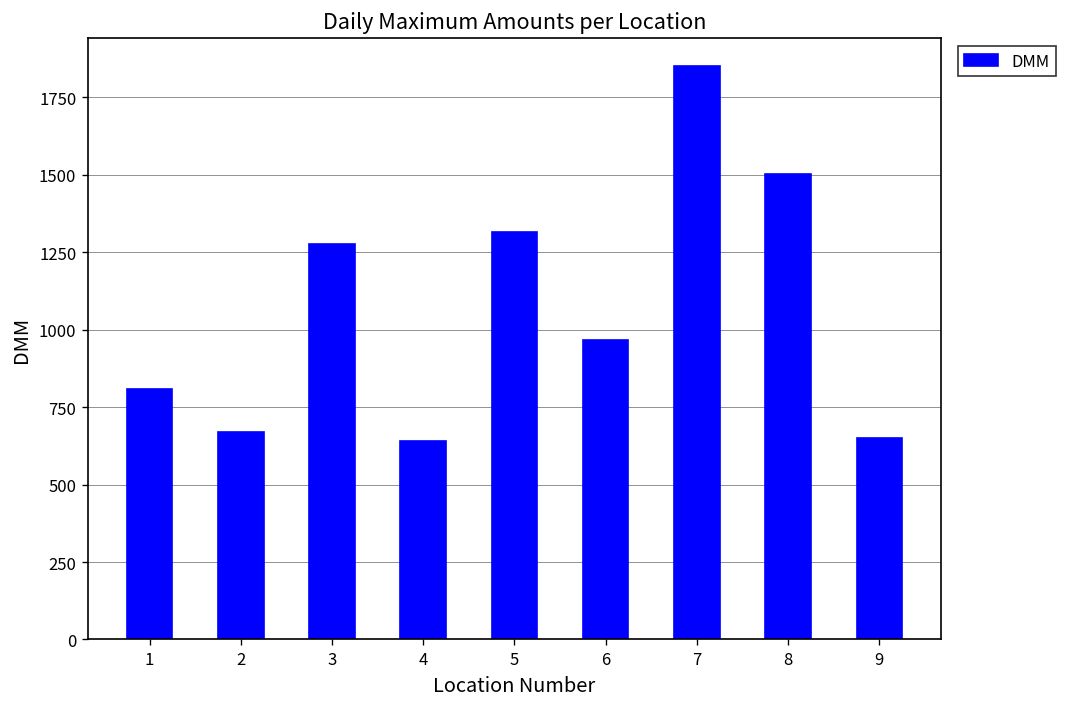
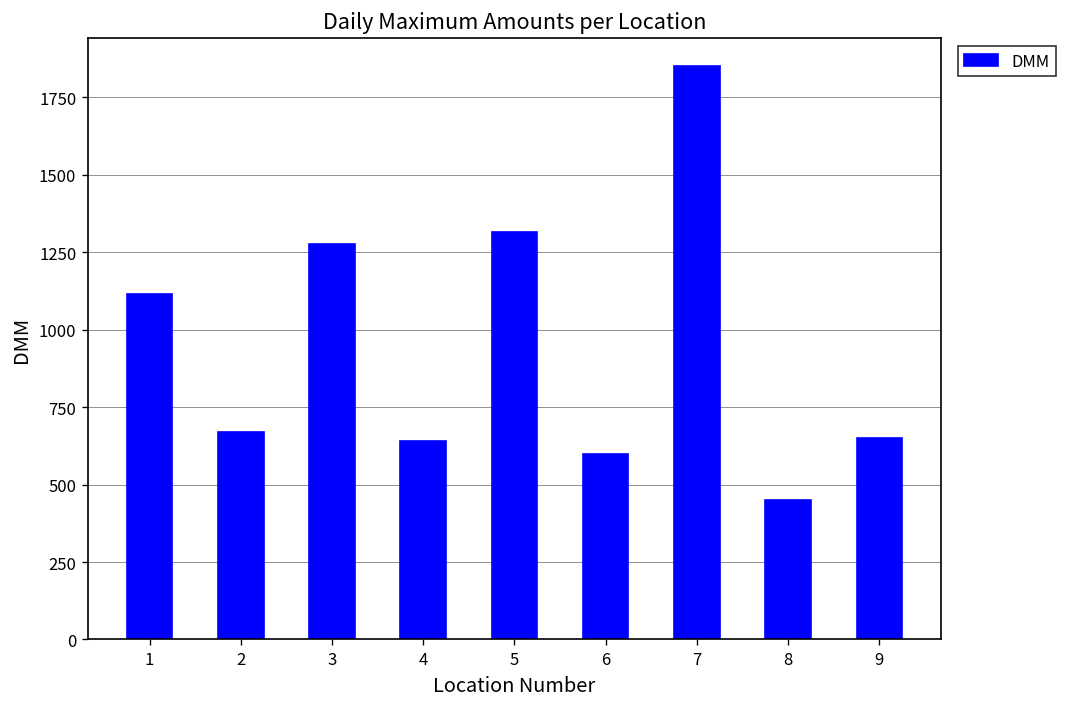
1: 810 -> 1120
6: 970 -> 600
8: 1500 -> 450
